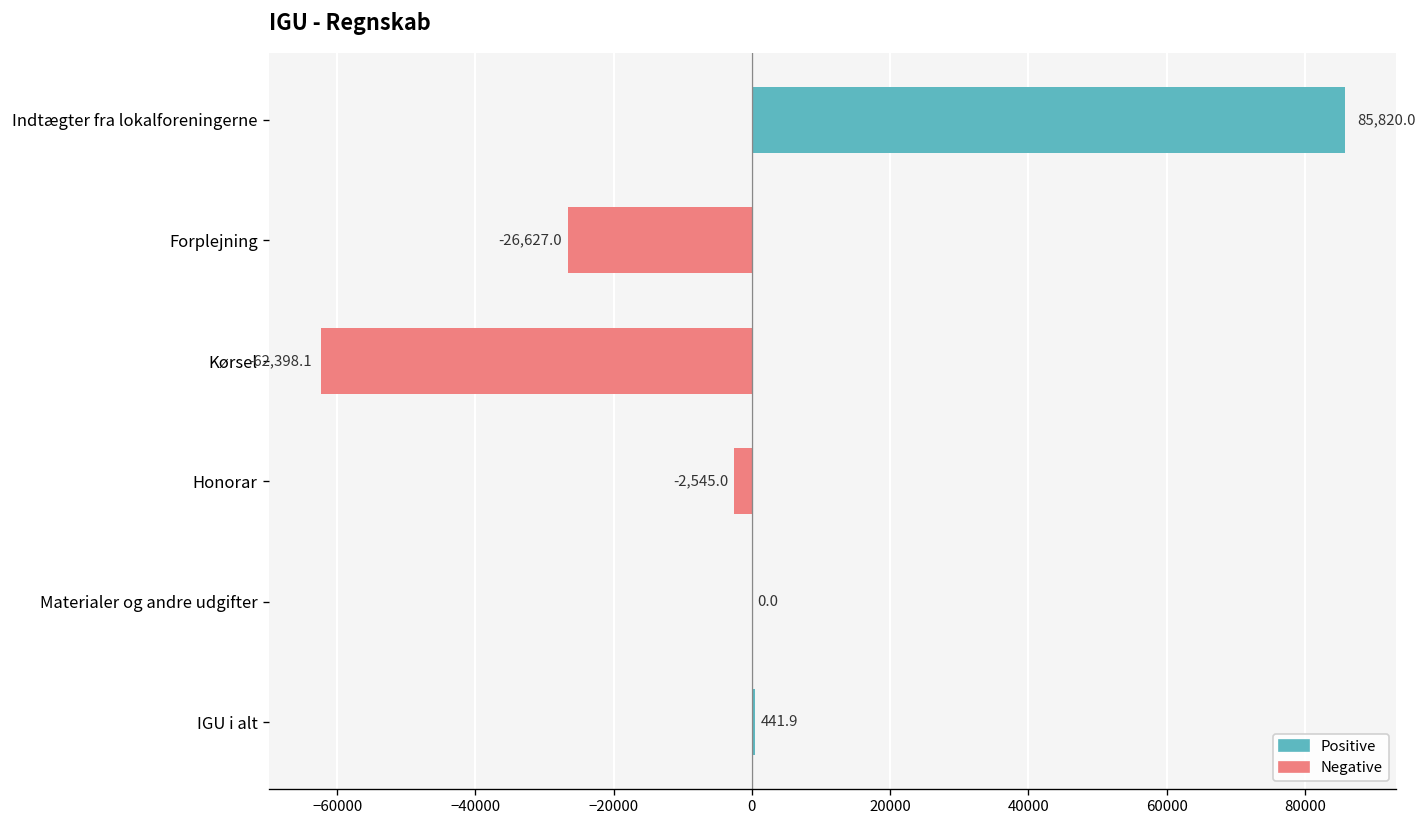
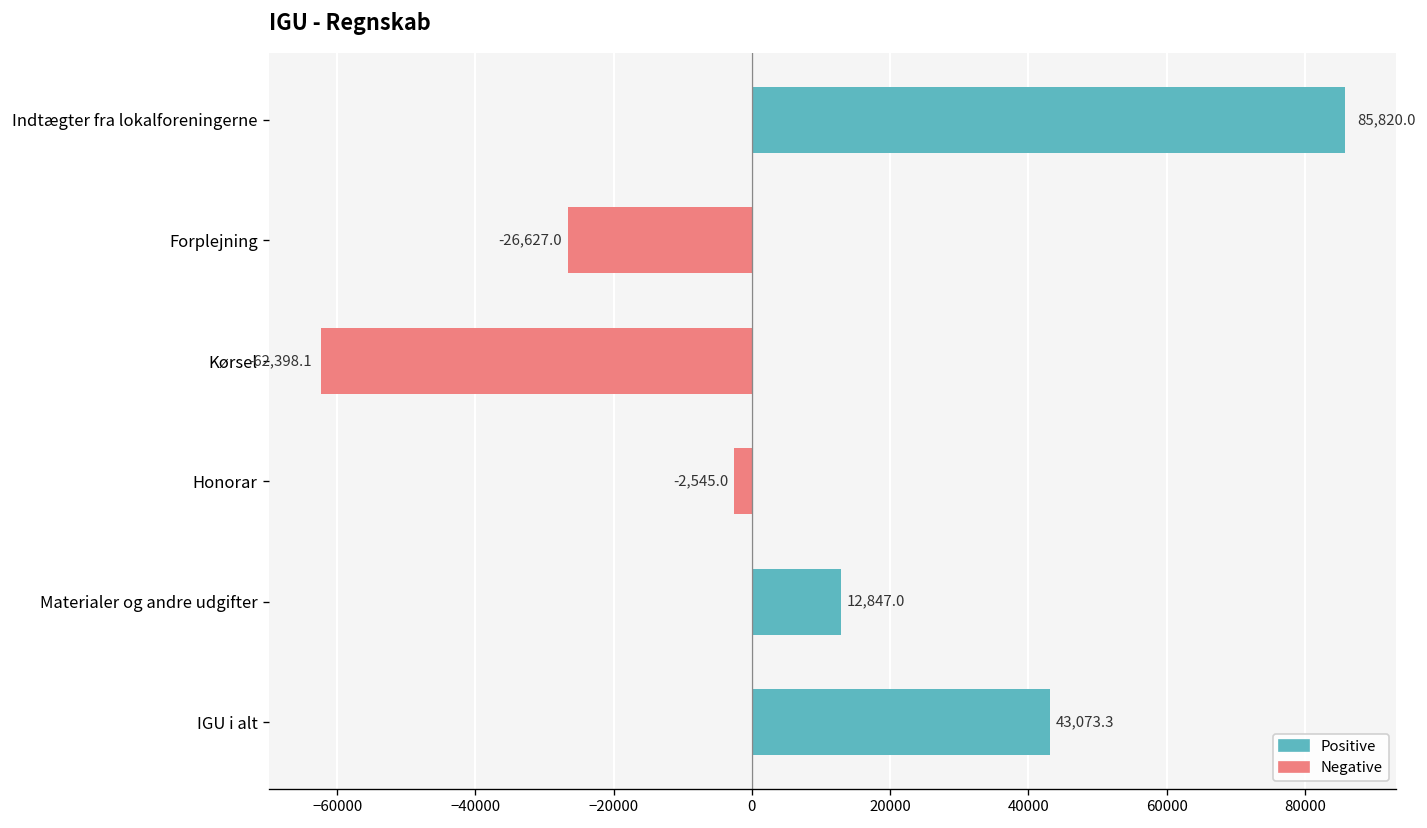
Materialer og andre udgifter: 0.0 -> 12,847.0
IGU i alt: 441.9 -> 43,073.3
